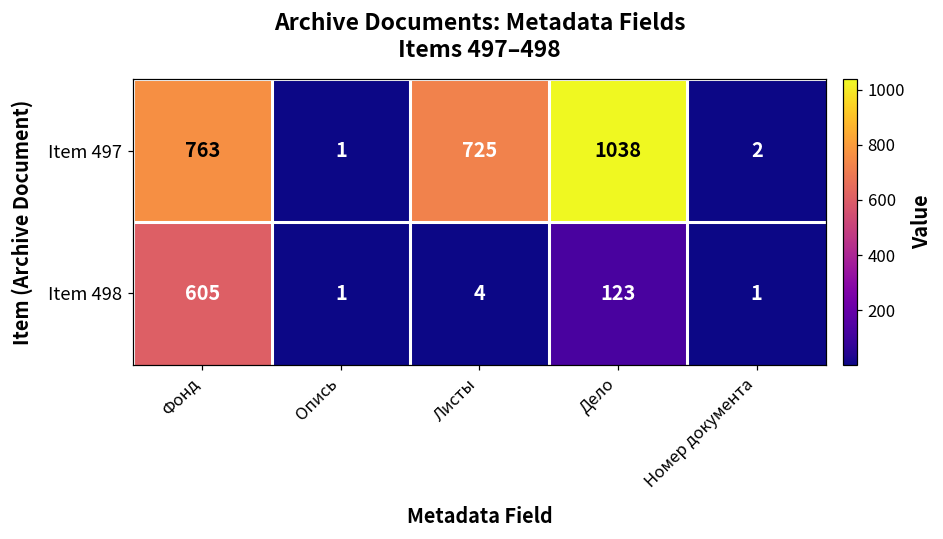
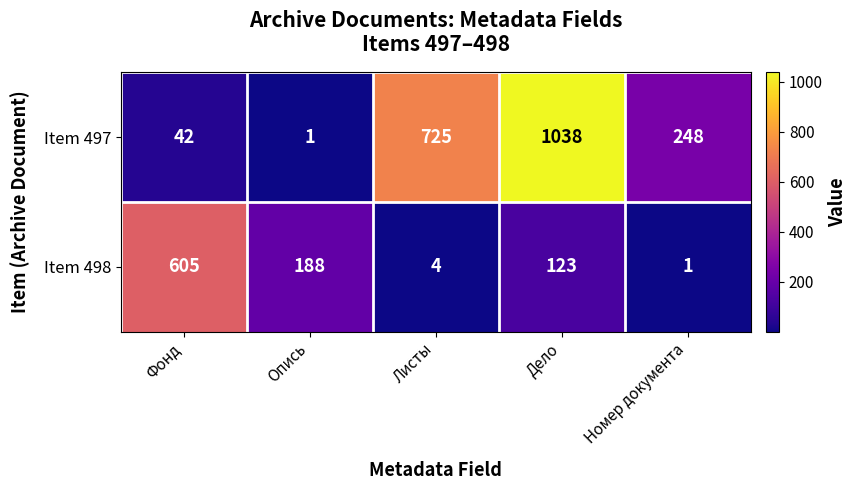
Item 497, Фонд: 763 -> 42
Item 497, Номер документа: 2 -> 248
Item 498, Опись: 1 -> 188
